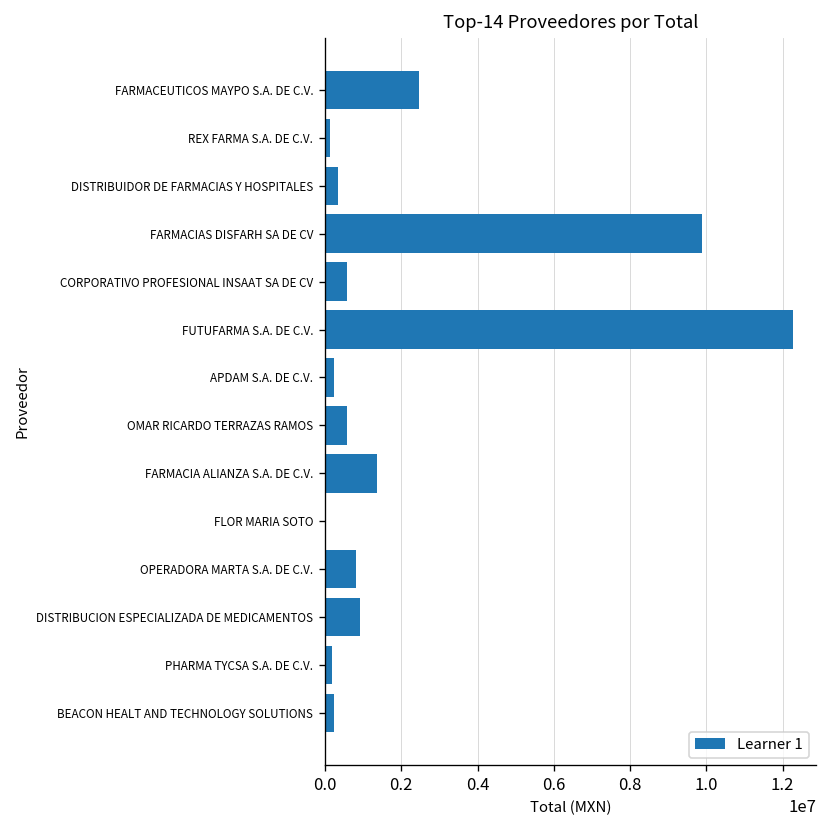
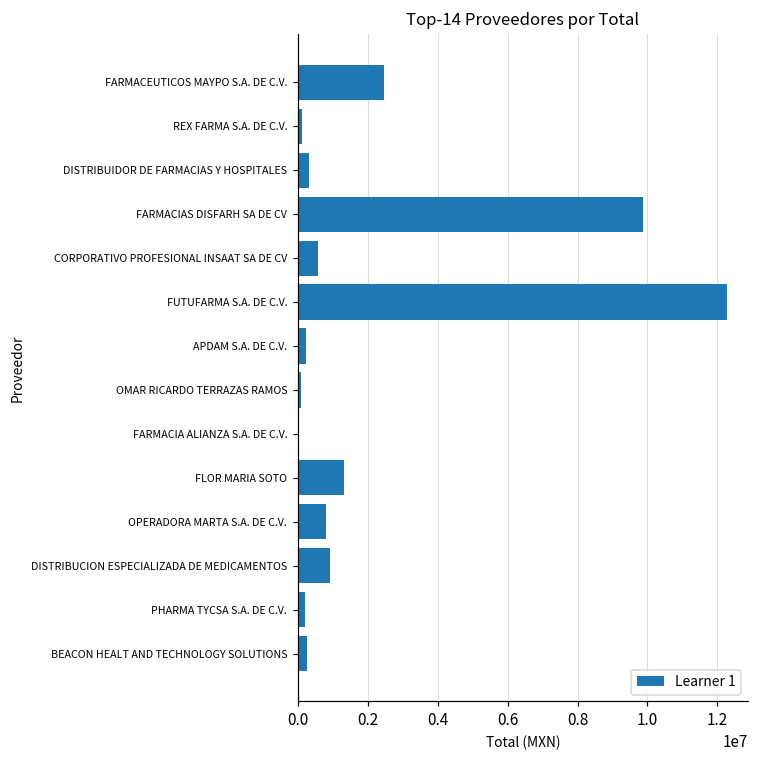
OMAR RICARDO TERRAZAS RAMOS: 600000 -> 100000
FARMACIA ALIANZA S.A. DE C.V.: 1400000 -> 0
FLOR MARIA SOTO: 0 -> 1300000
